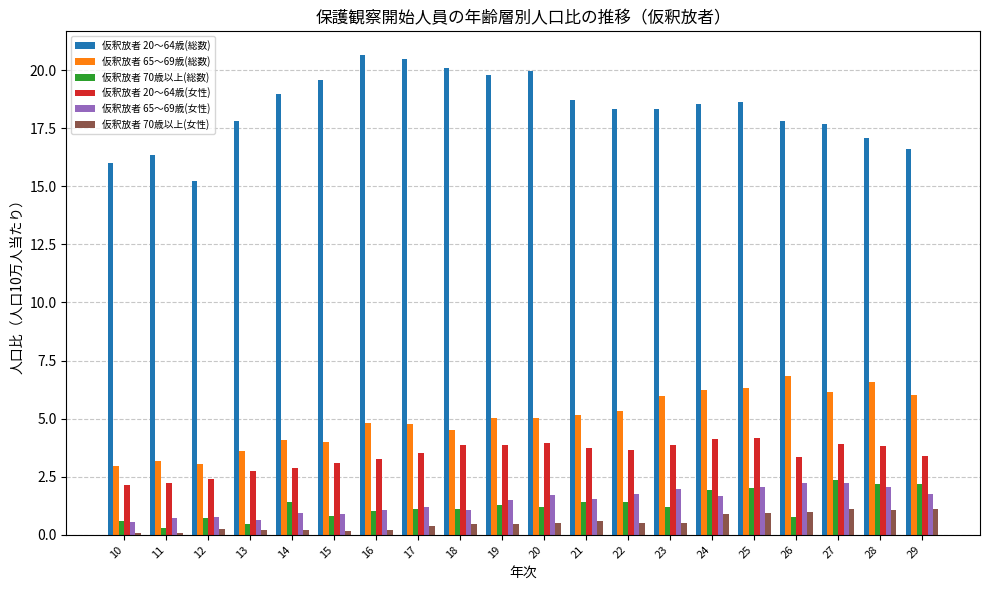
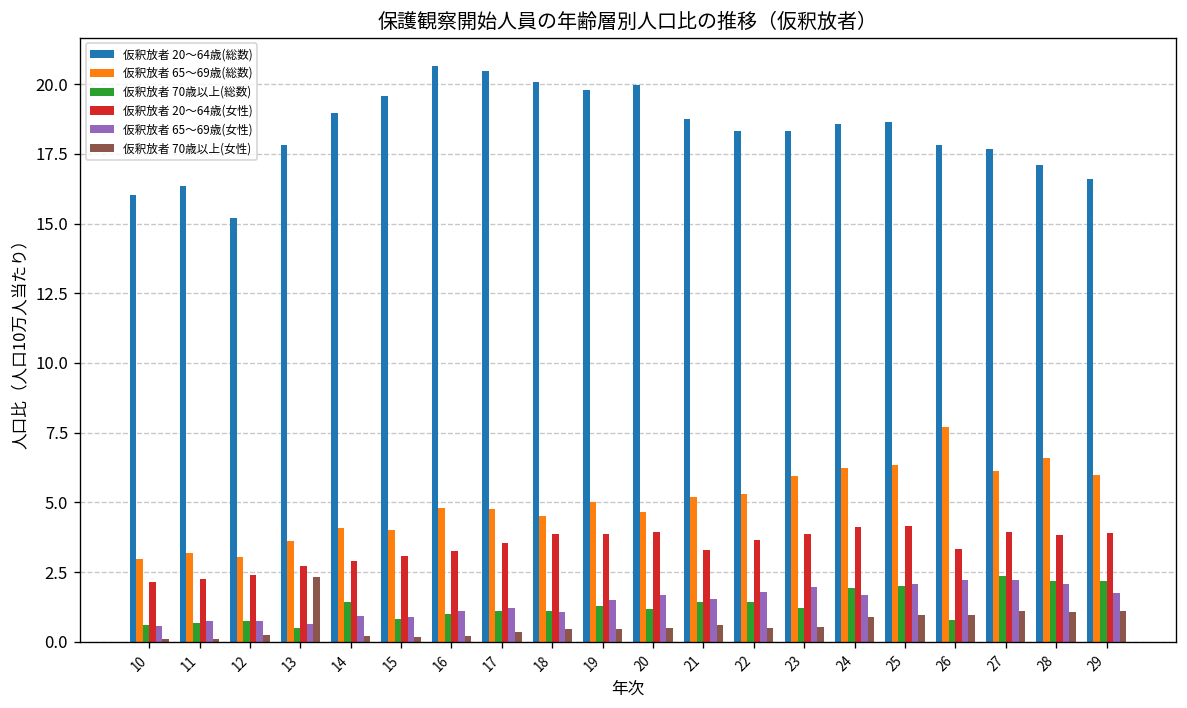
仮釈放者 70歳以上(総数), 11: 0.3 -> 0.7
仮釈放者 70歳以上(女性), 13: 0.2 -> 2.3
仮釈放者 65～69歳(総数), 20: 5.0 -> 4.6
仮釈放者 20～64歳(女性), 21: 3.7 -> 3.3
仮釈放者 65～69歳(総数), 26: 6.8 -> 7.7
仮釈放者 20～64歳(女性), 29: 3.4 -> 3.9
